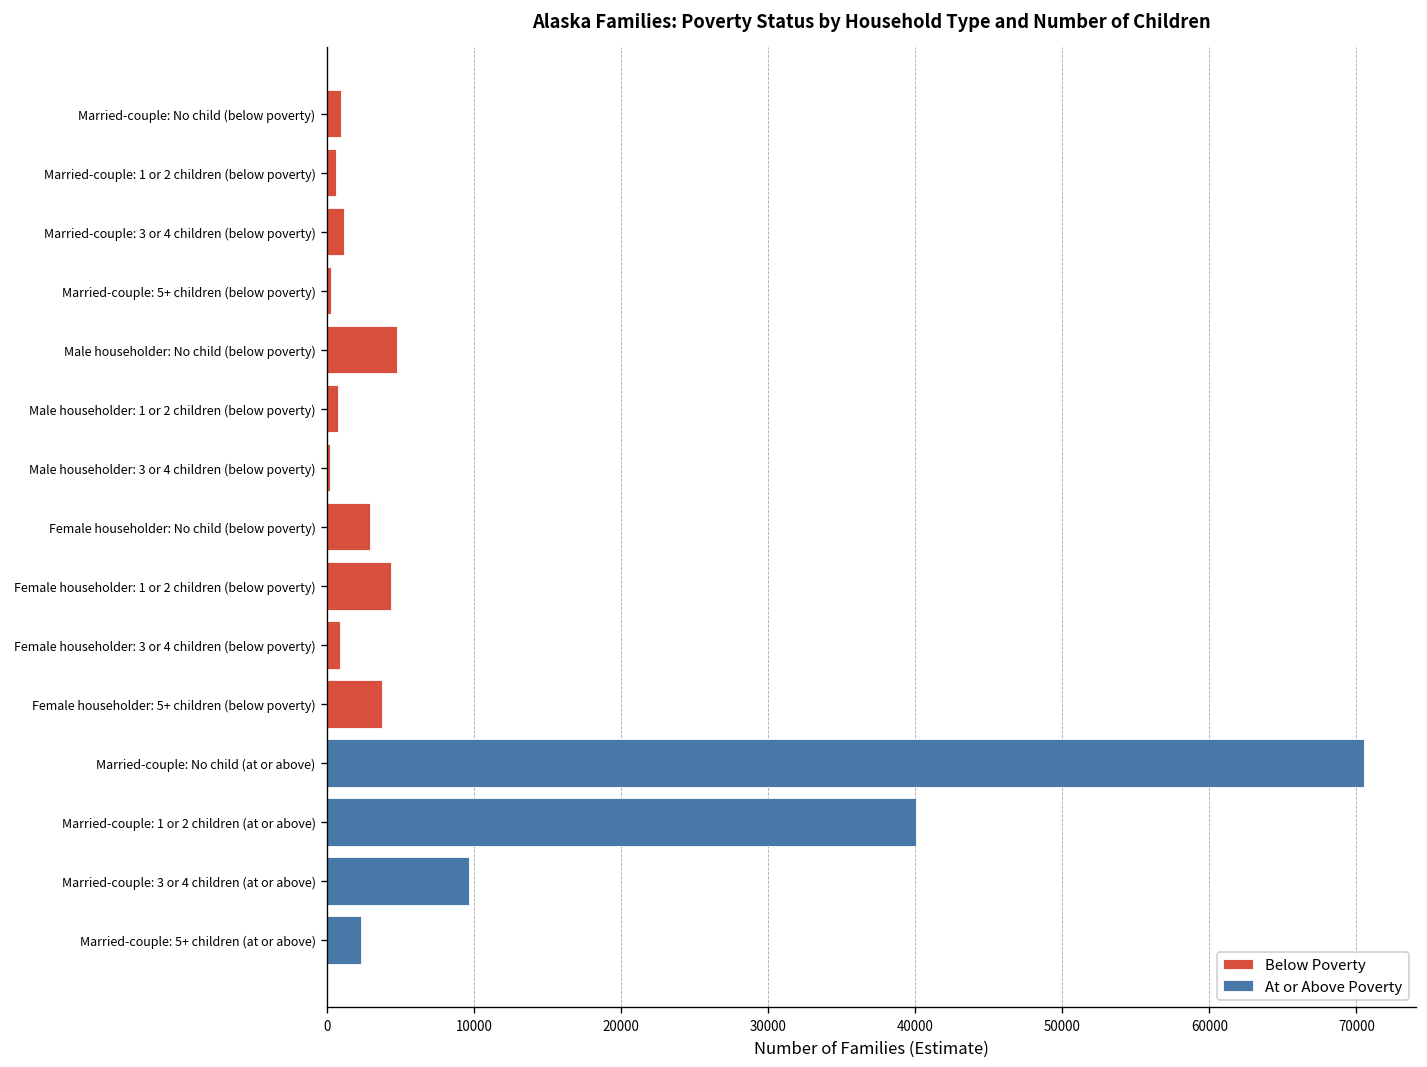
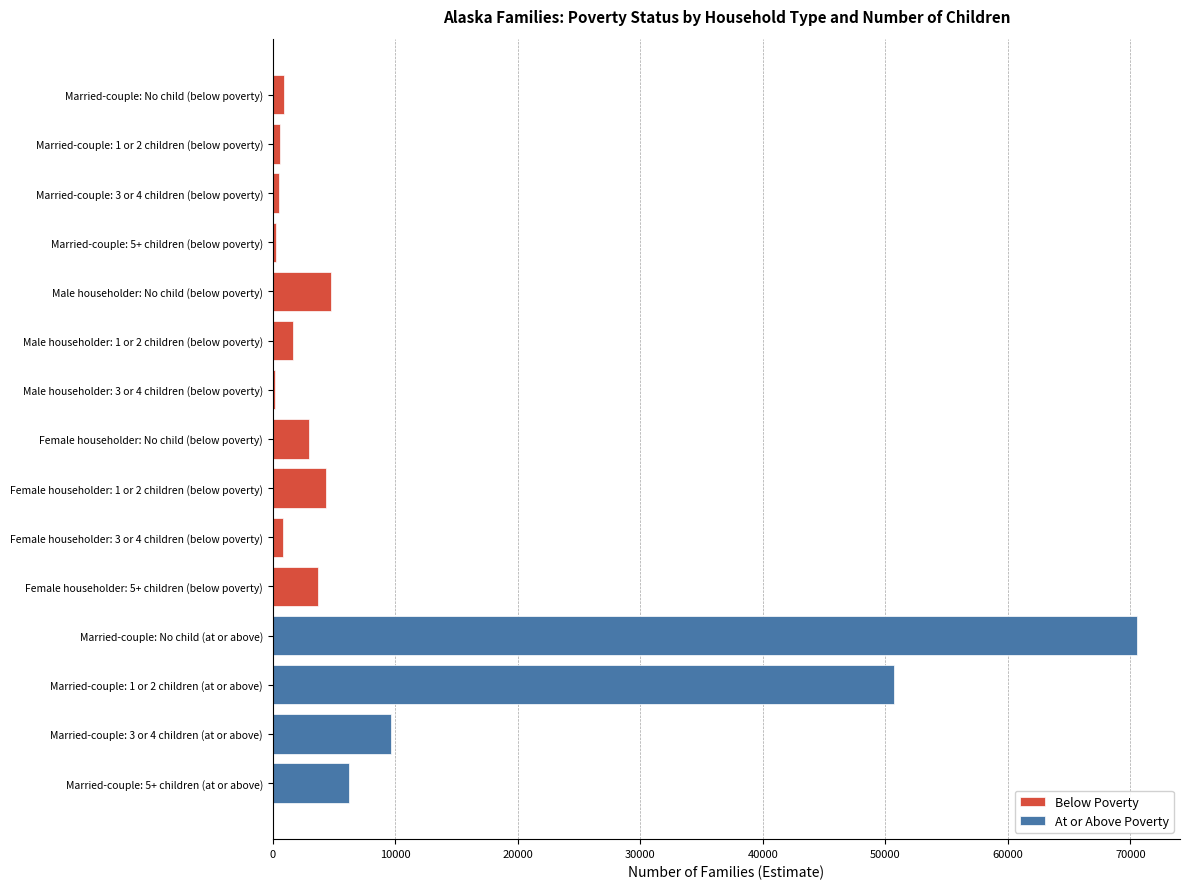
Below Poverty, Married-couple: 3 or 4 children (below poverty): 1100 -> 500
Below Poverty, Male householder: 1 or 2 children (below poverty): 800 -> 1700
At or Above Poverty, Married-couple: 1 or 2 children (at or above): 40100 -> 50700
At or Above Poverty, Married-couple: 5+ children (at or above): 2300 -> 6300
